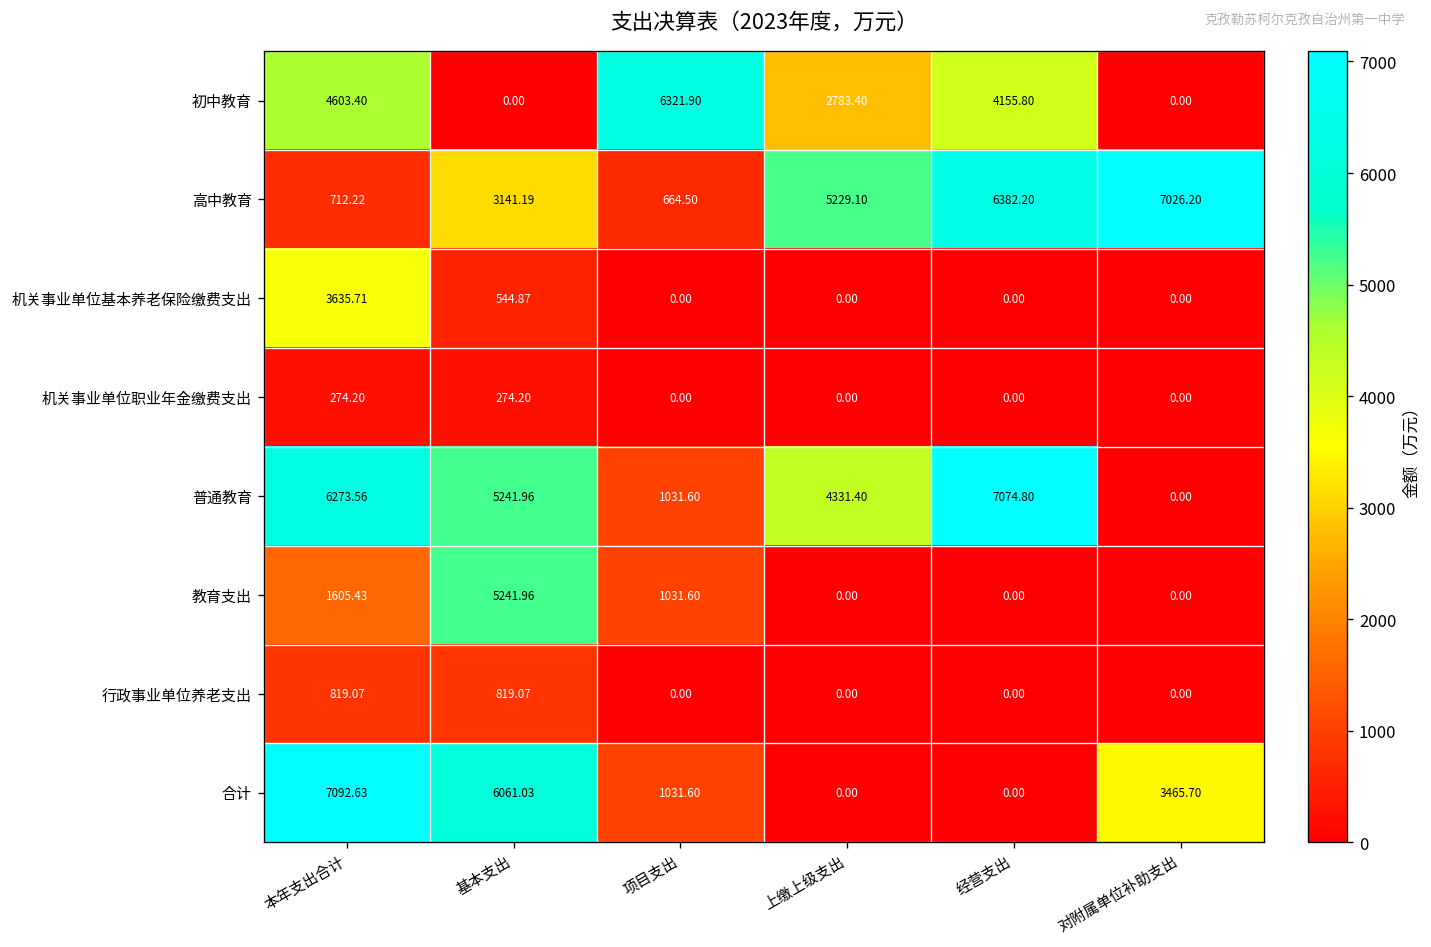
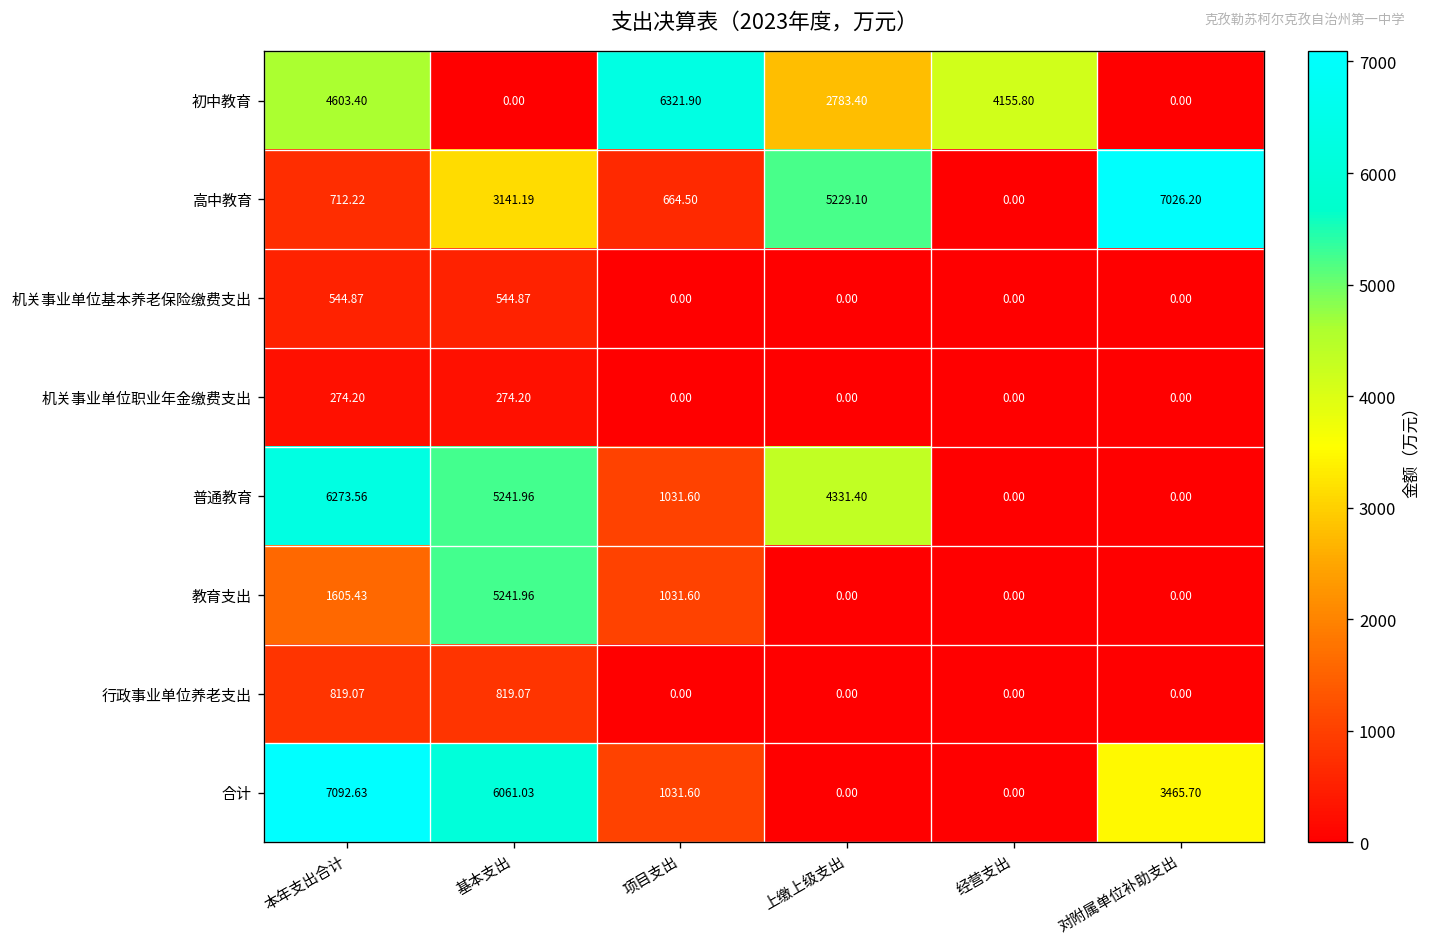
高中教育, 经营支出: 6382.20 -> 0.00
机关事业单位基本养老保险缴费支出, 本年支出合计: 3635.71 -> 544.87
普通教育, 经营支出: 7074.80 -> 0.00
